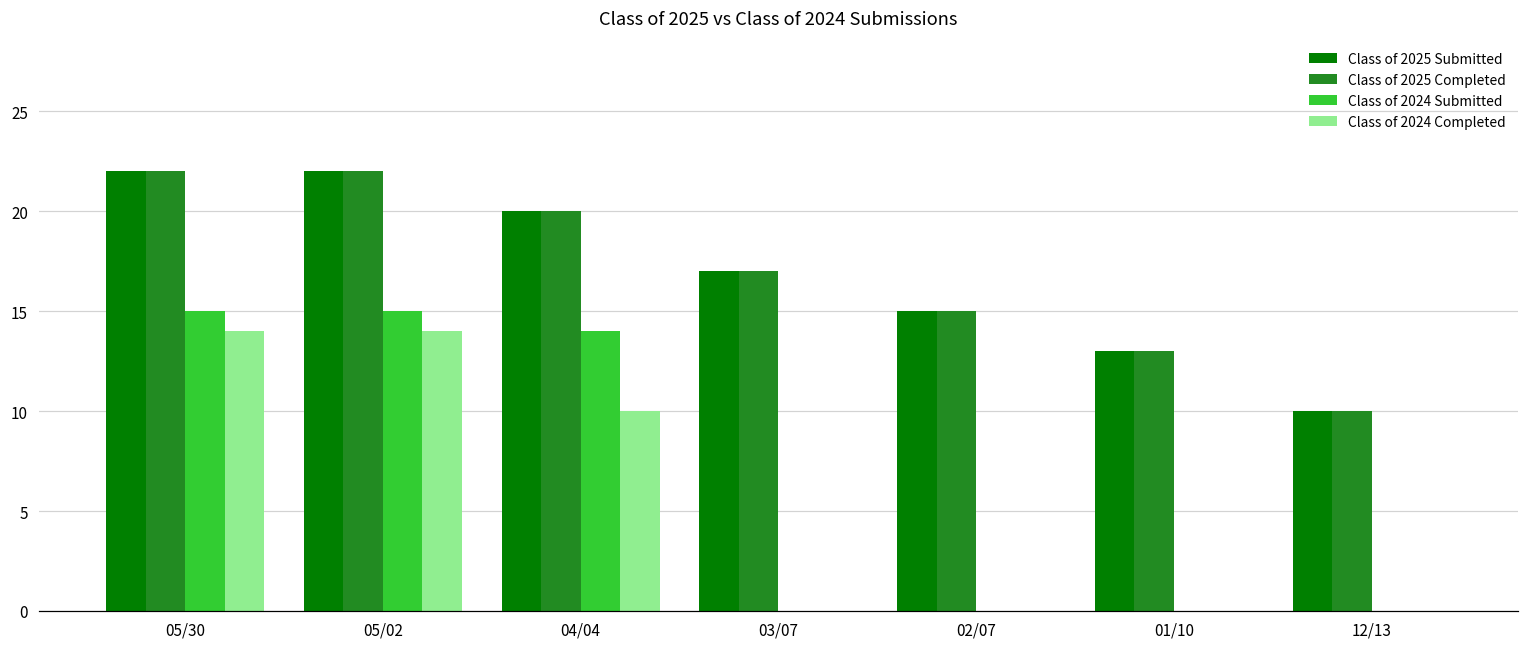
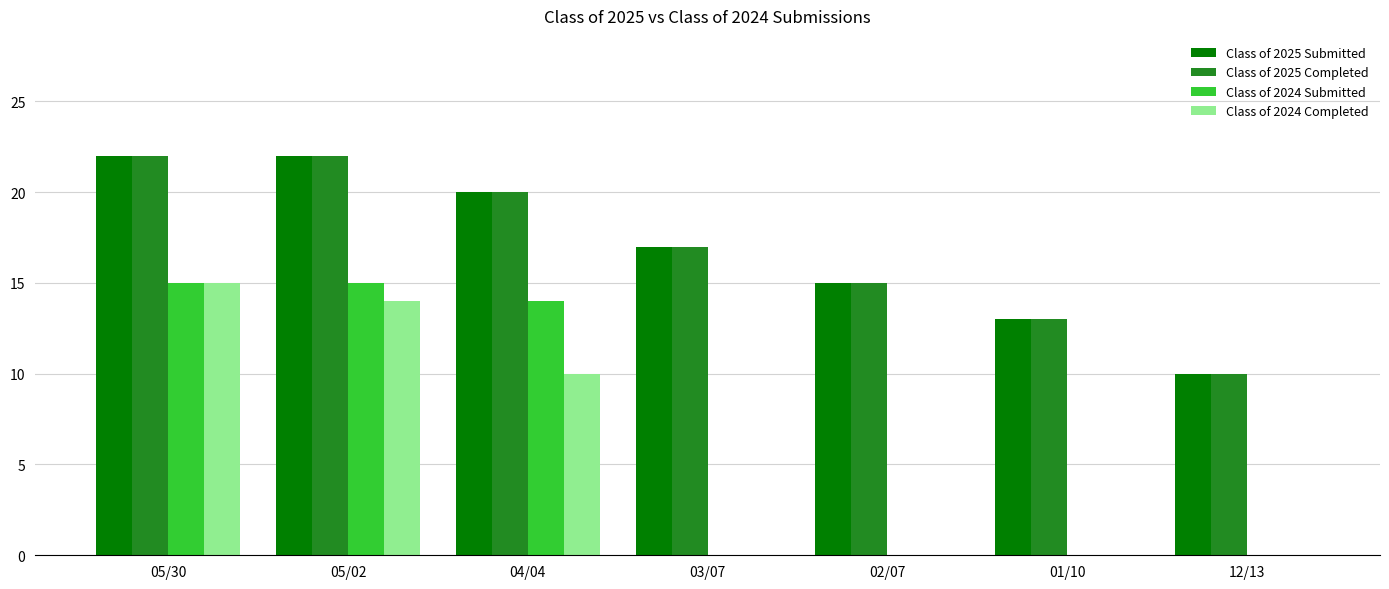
Class of 2024 Completed, 05/30: 14 -> 15
